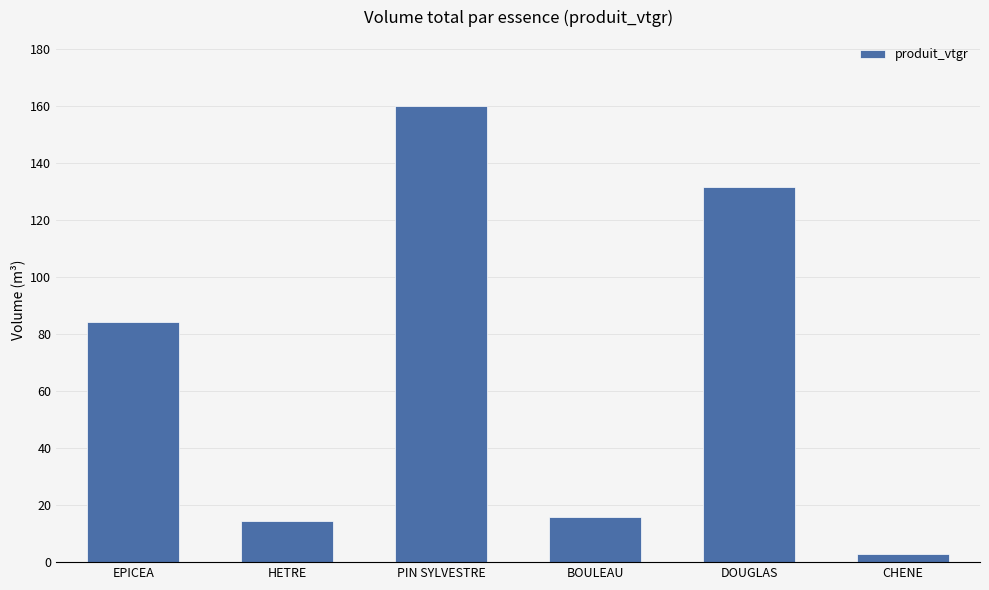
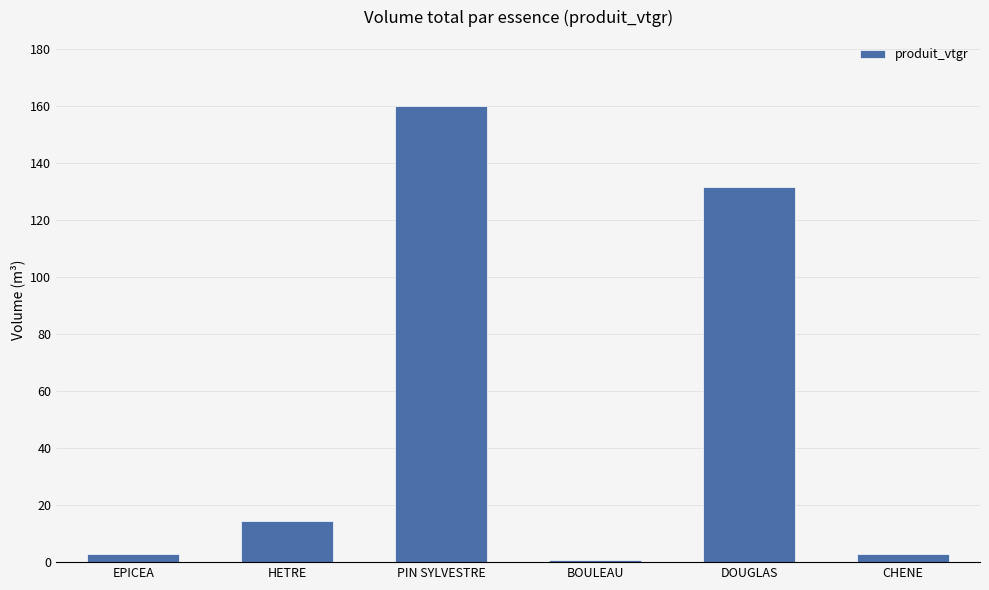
EPICEA: 84 -> 3
BOULEAU: 16 -> 1
